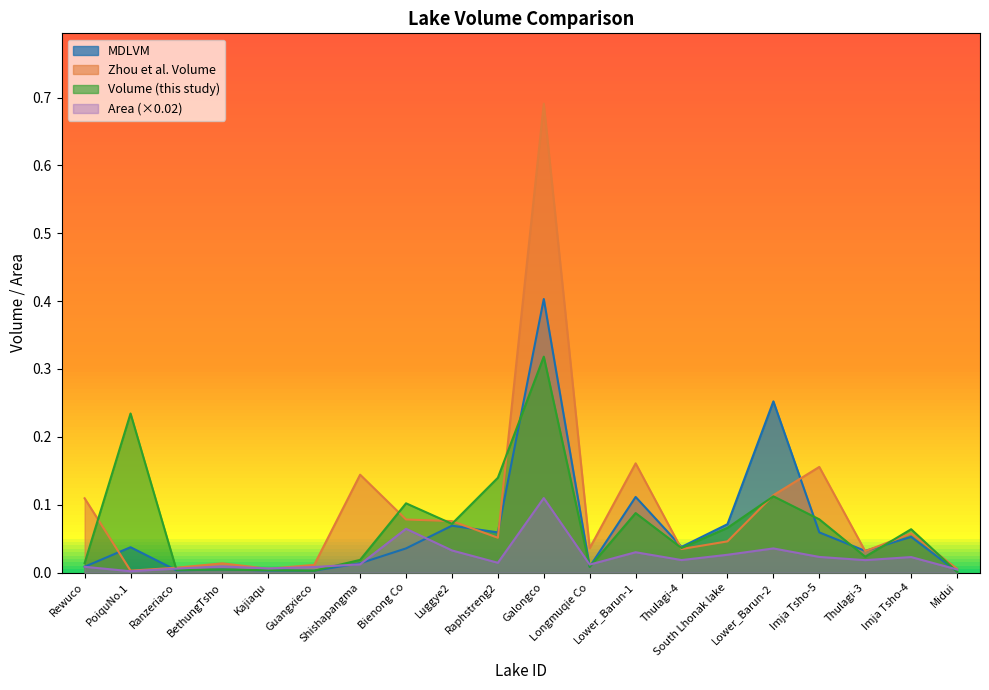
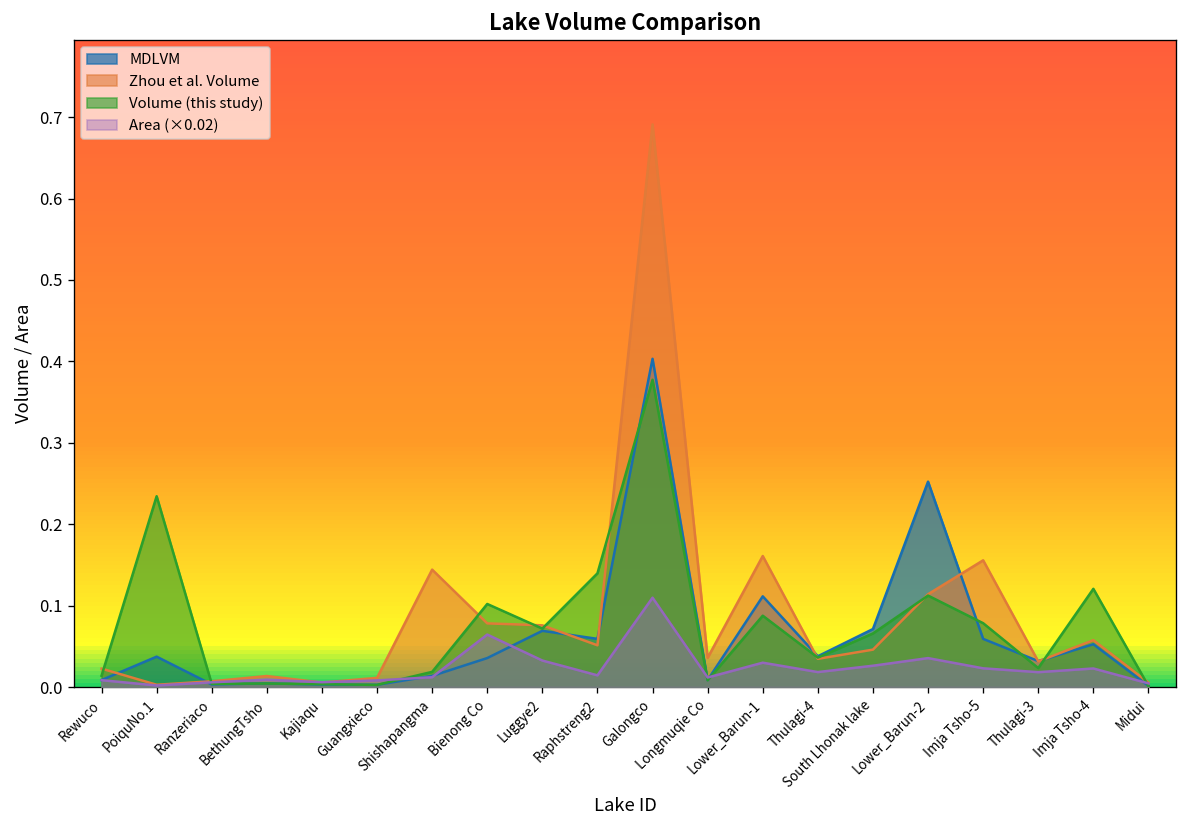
Zhou et al. Volume, Rewuco: 0.11 -> 0.02
Volume (this study), Galongco: 0.32 -> 0.38
Volume (this study), Imja Tsho-4: 0.06 -> 0.12
